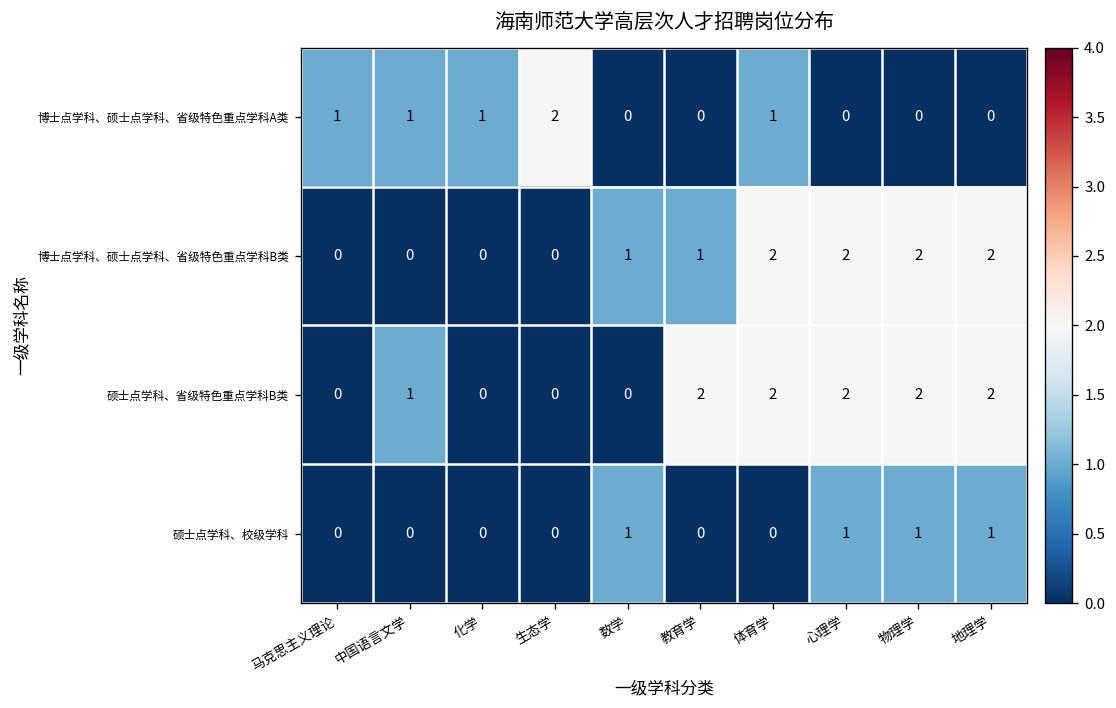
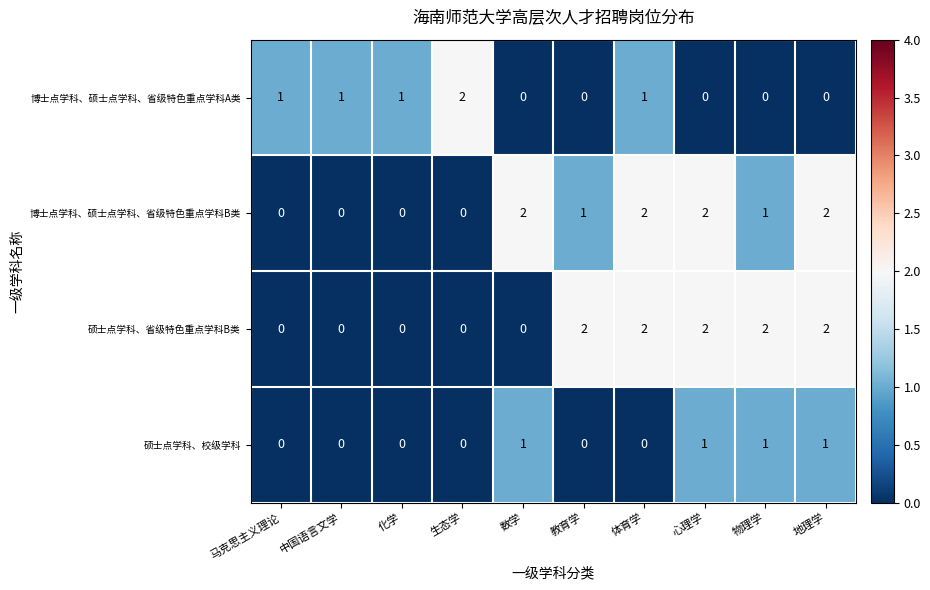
博士点学科、硕士点学科、省级特色重点学科B类, 数学: 1 -> 2
博士点学科、硕士点学科、省级特色重点学科B类, 物理学: 2 -> 1
硕士点学科、省级特色重点学科B类, 中国语言文学: 1 -> 0
